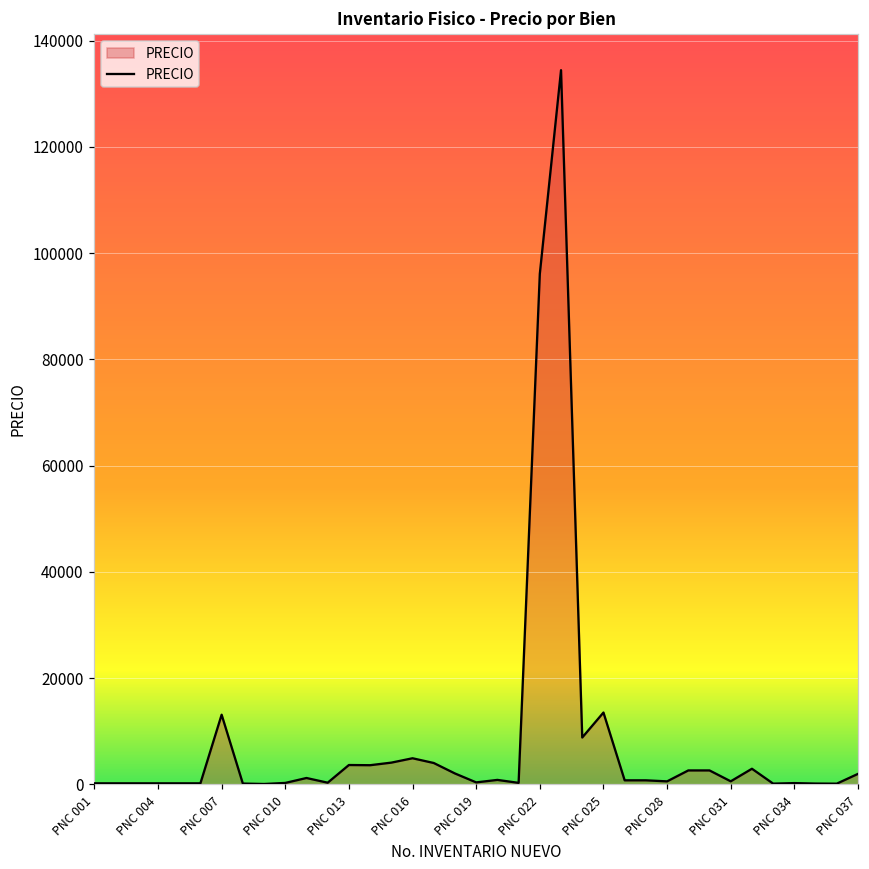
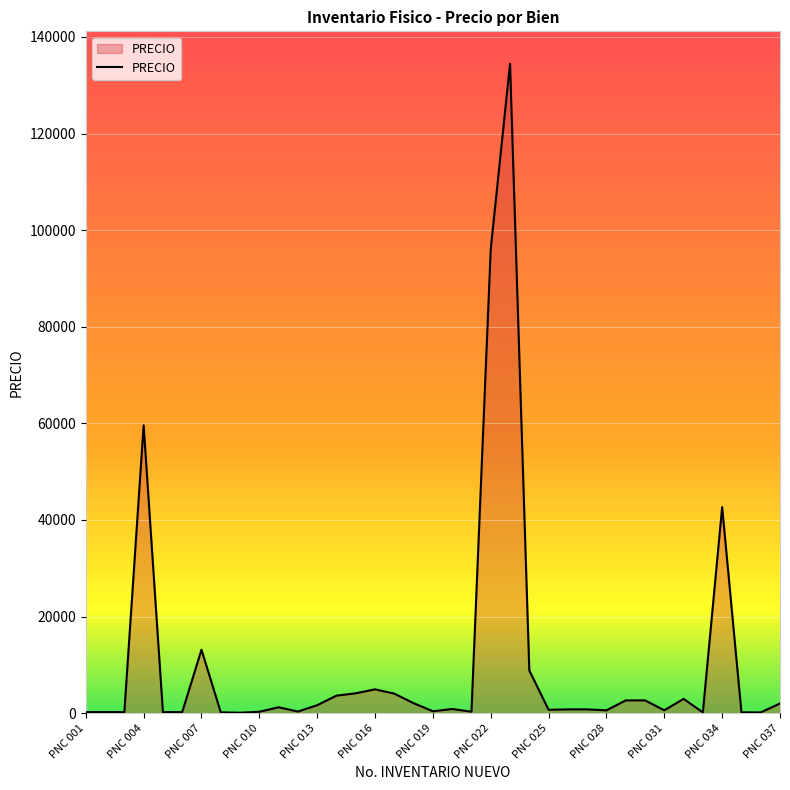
PNC 004: 0 -> 60000
PNC 013: 4000 -> 2000
PNC 025: 14000 -> 1000
PNC 034: 0 -> 43000
